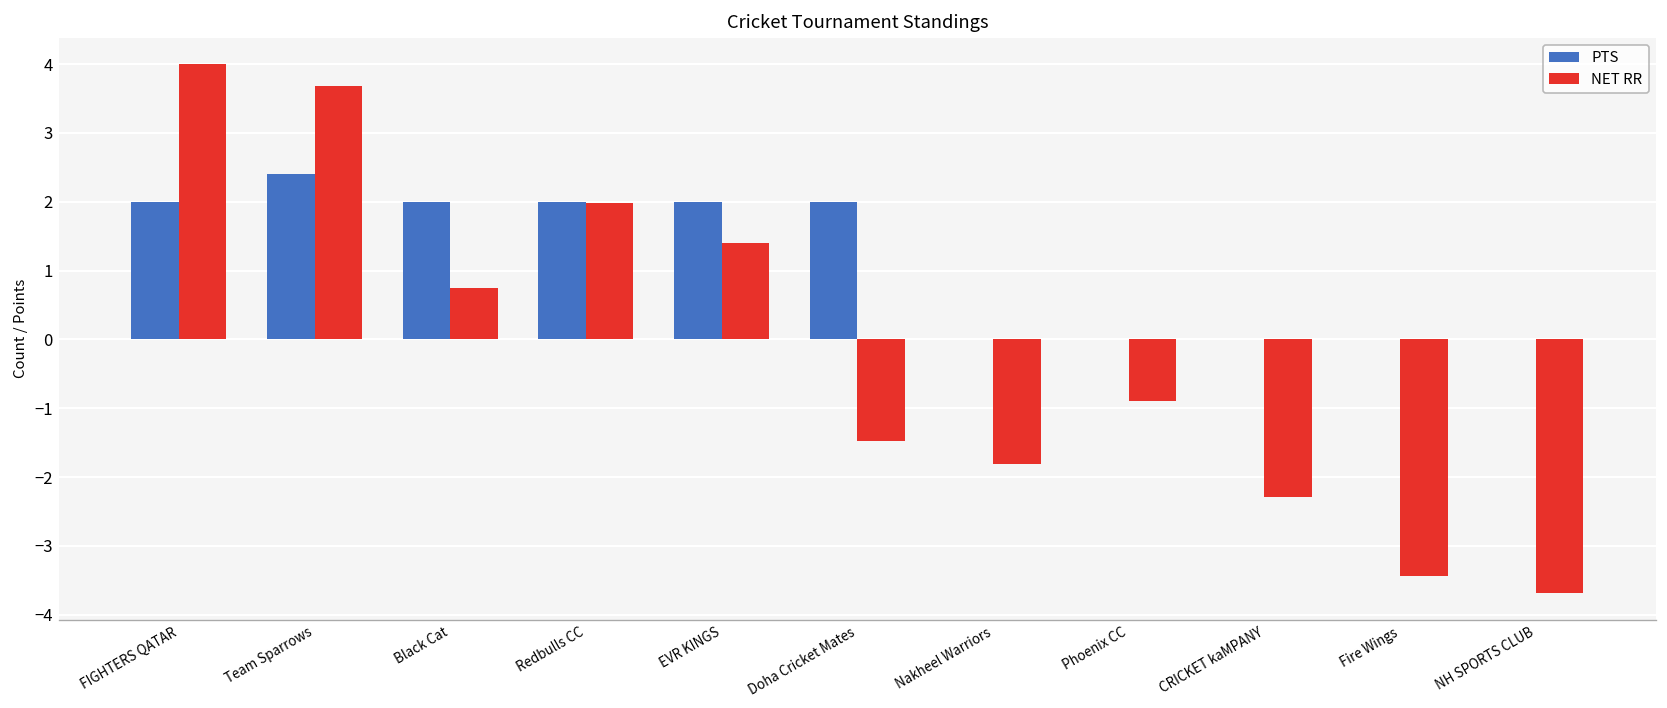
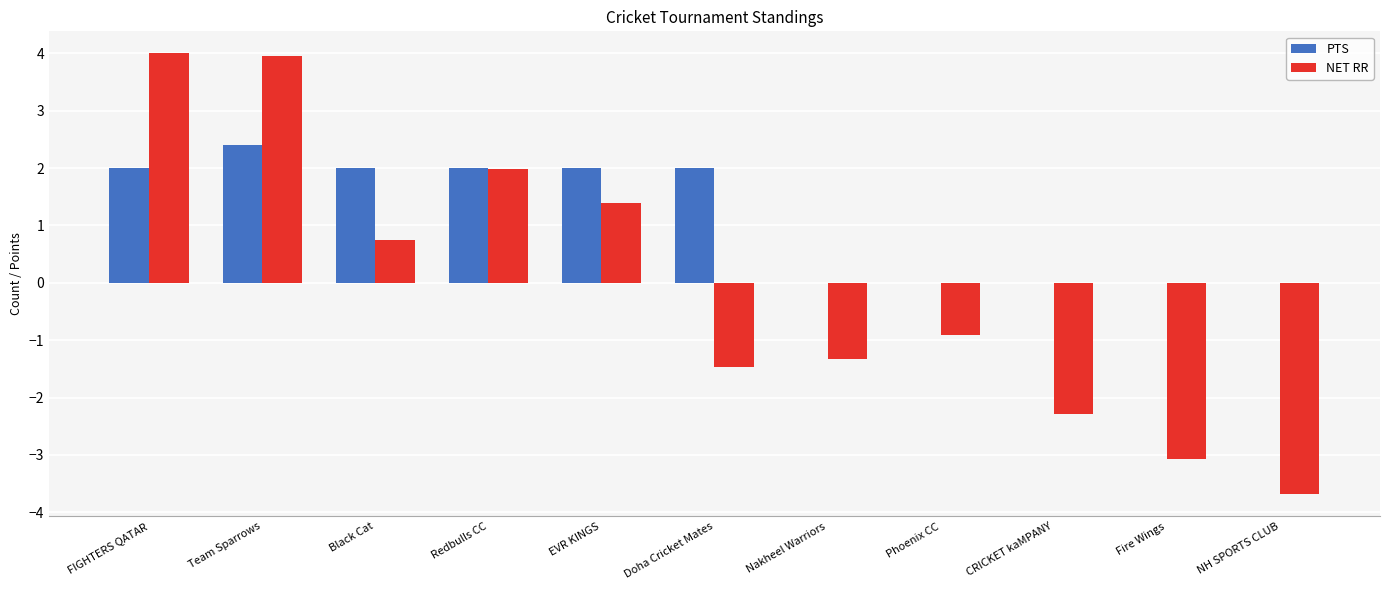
NET RR, Team Sparrows: 3.7 -> 4.0
NET RR, Nakheel Warriors: -1.8 -> -1.3
NET RR, Fire Wings: -3.4 -> -3.1
